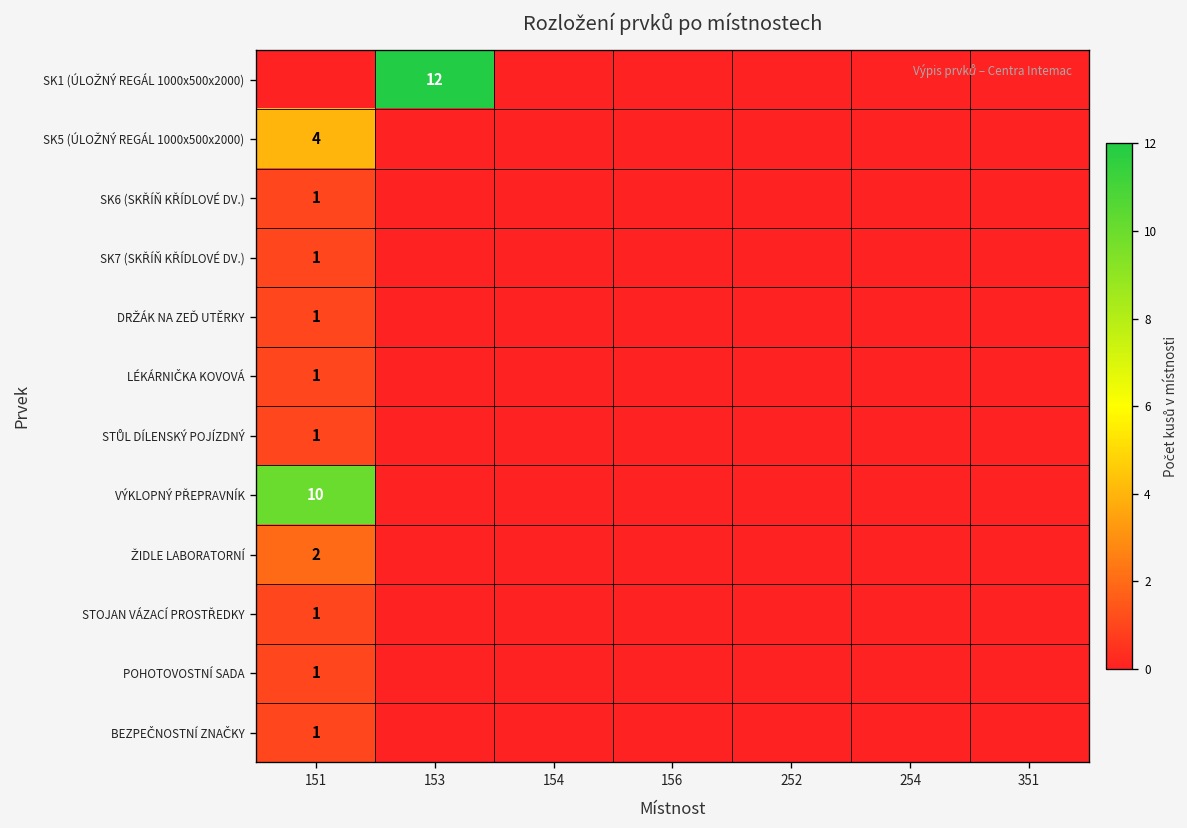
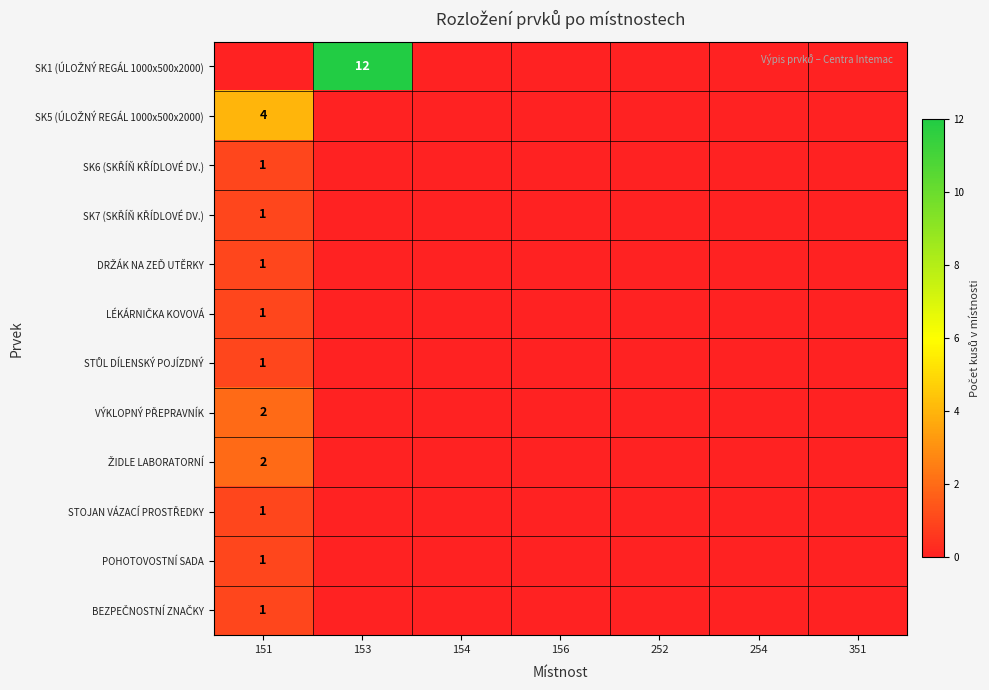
VÝKLOPNÝ PŘEPRAVNÍK, 151: 10 -> 2
